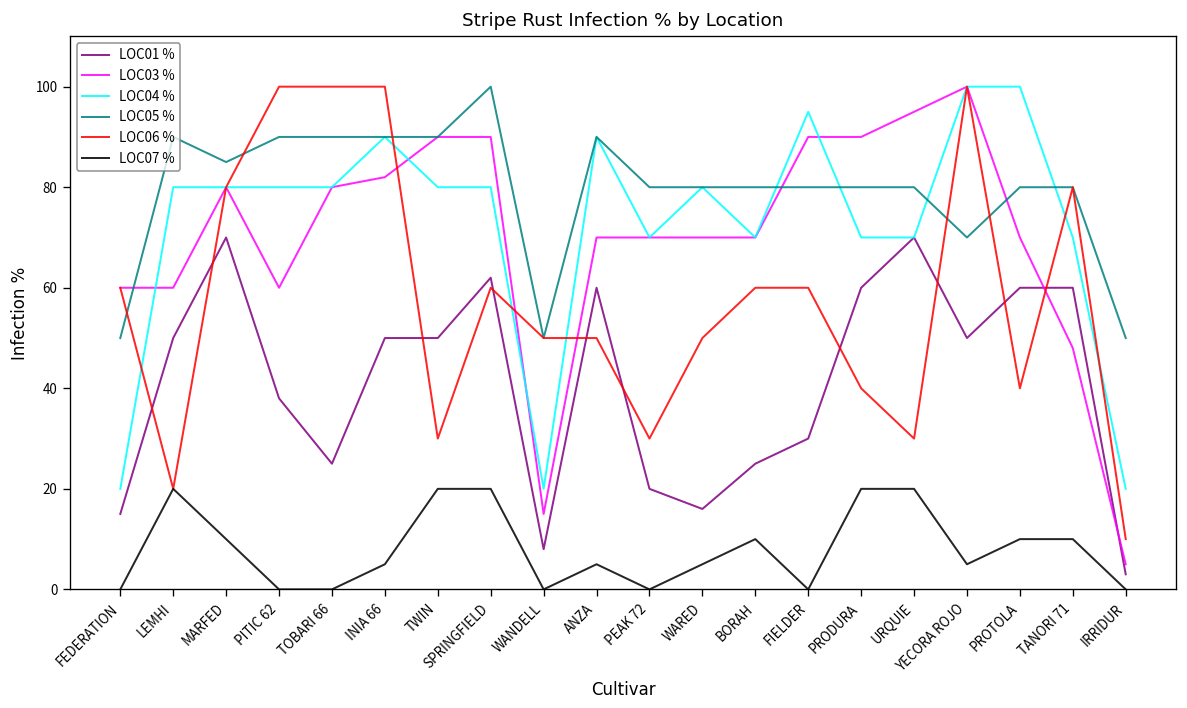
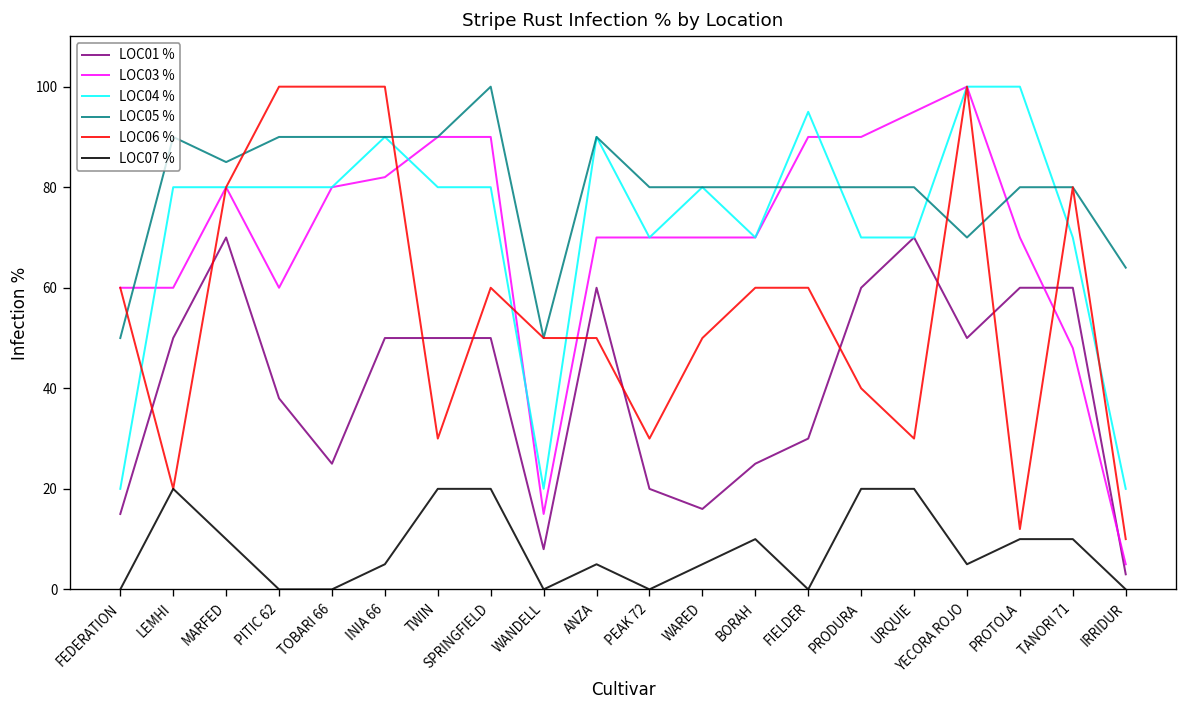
LOC01 %, SPRINGFIELD: 62 -> 50
LOC06 %, PROTOLA: 40 -> 12
LOC05 %, IRRIDUR: 50 -> 64
